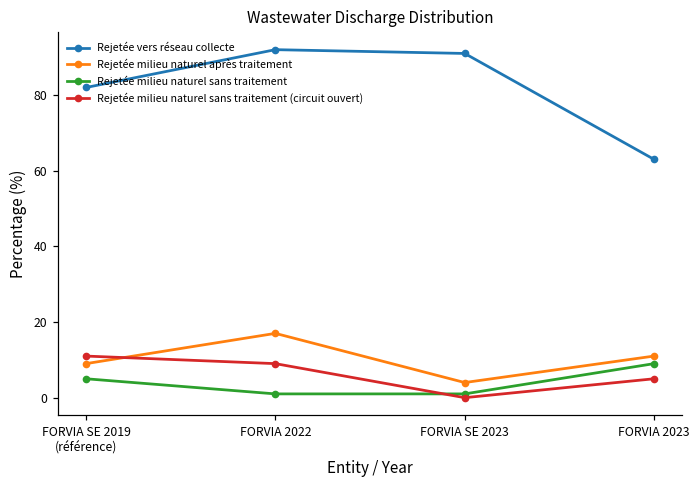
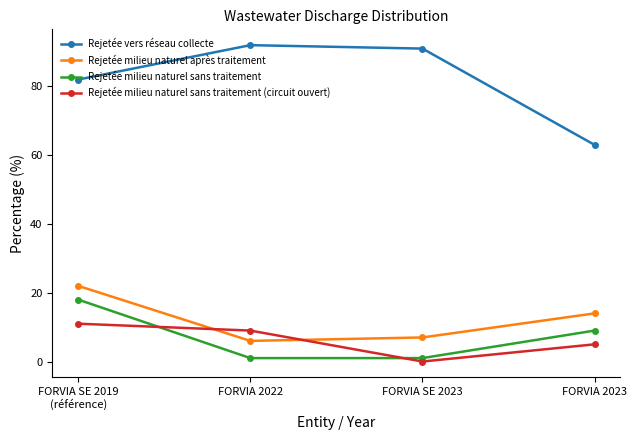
Rejetée milieu naturel après traitement, FORVIA SE 2019 (référence): 9 -> 22
Rejetée milieu naturel sans traitement, FORVIA SE 2019 (référence): 5 -> 18
Rejetée milieu naturel après traitement, FORVIA 2022: 17 -> 6
Rejetée milieu naturel après traitement, FORVIA SE 2023: 4 -> 7
Rejetée milieu naturel après traitement, FORVIA 2023: 11 -> 14
